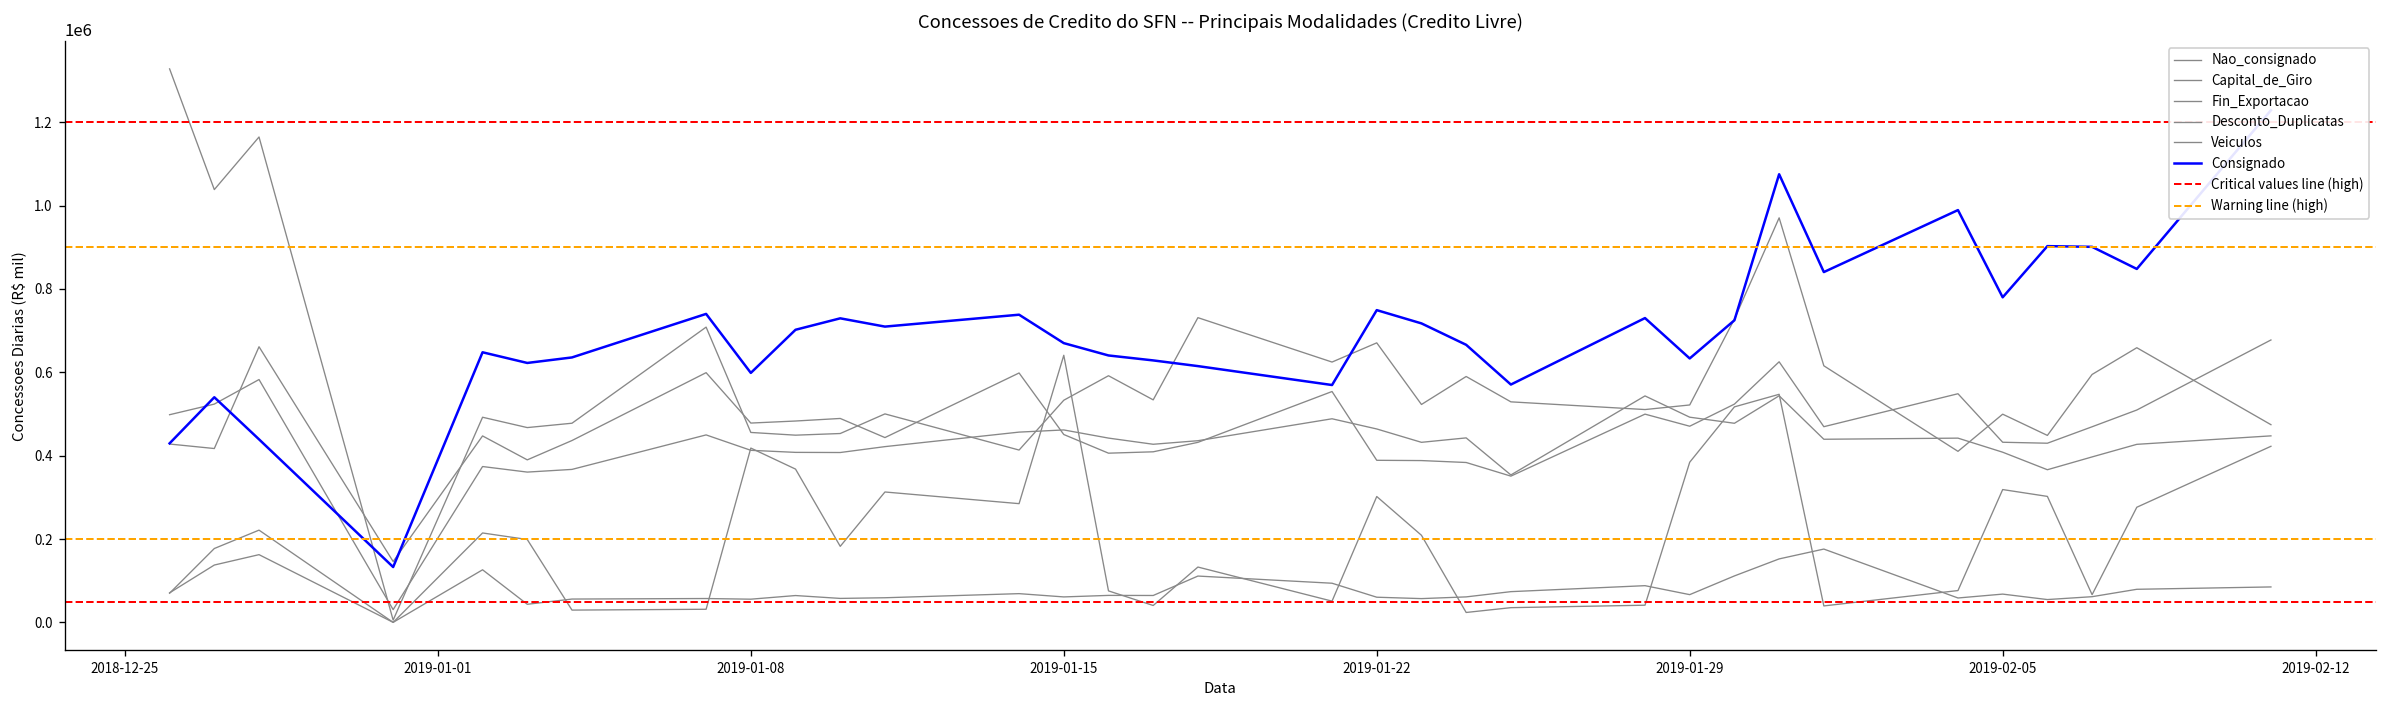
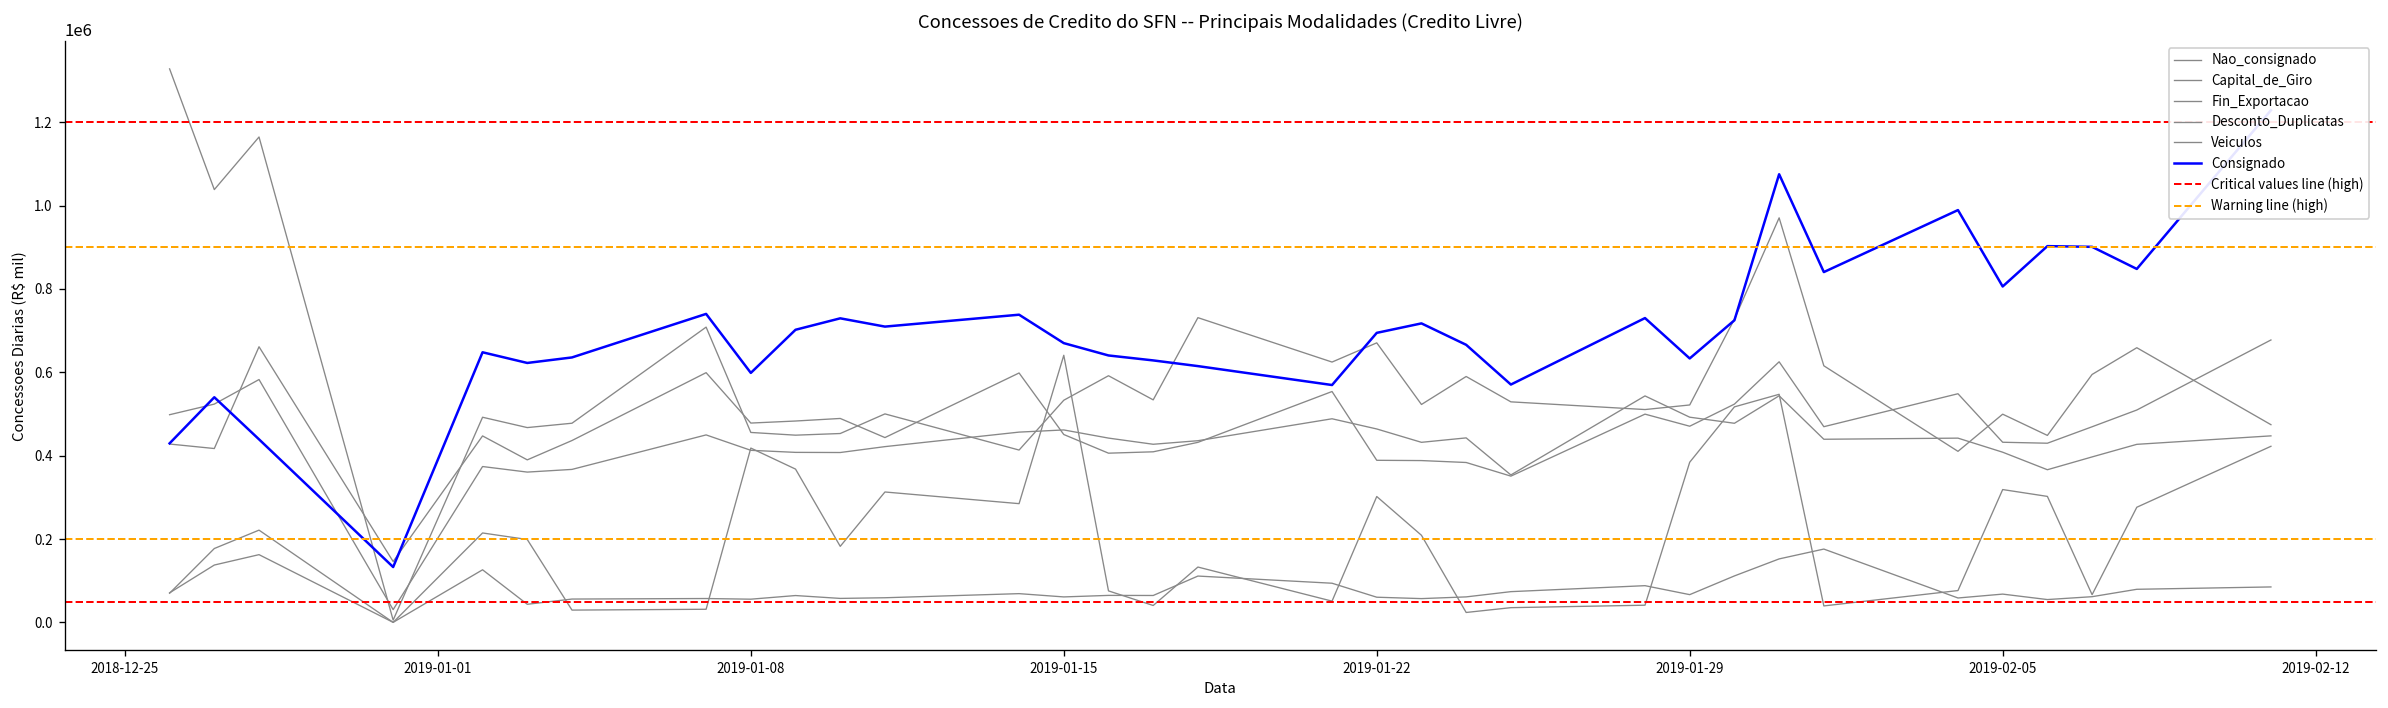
Consignado, 2019-01-22: 750000 -> 690000
Consignado, 2019-02-05: 780000 -> 810000
